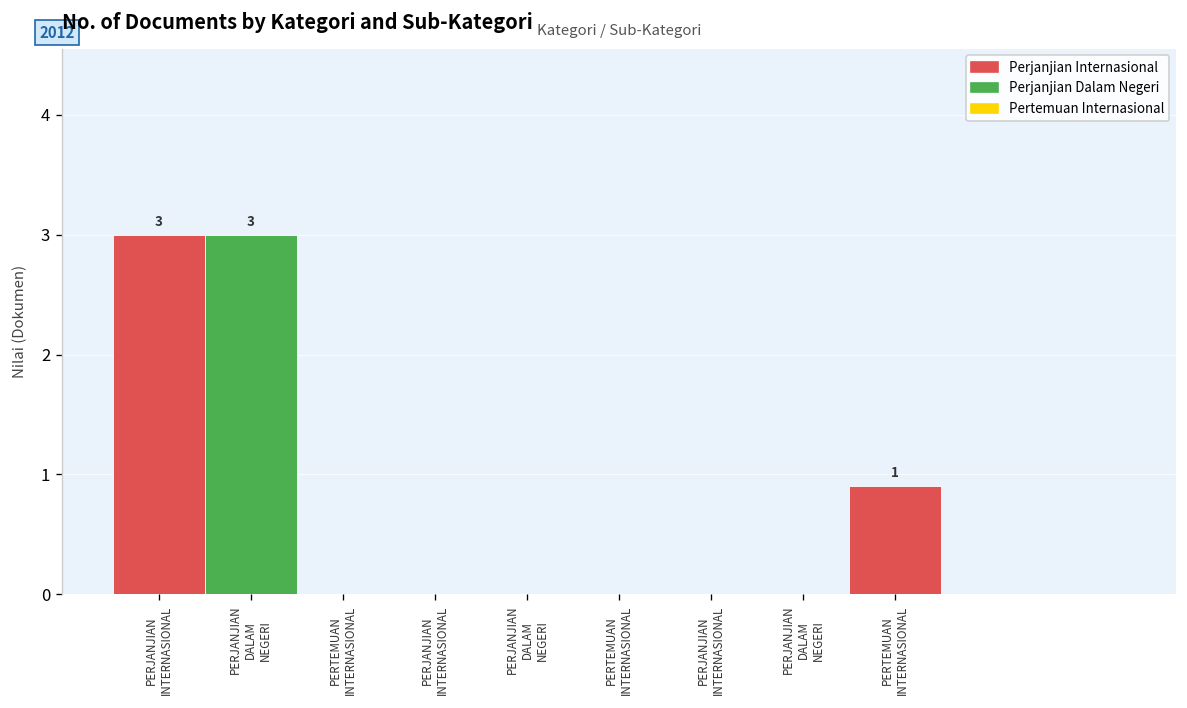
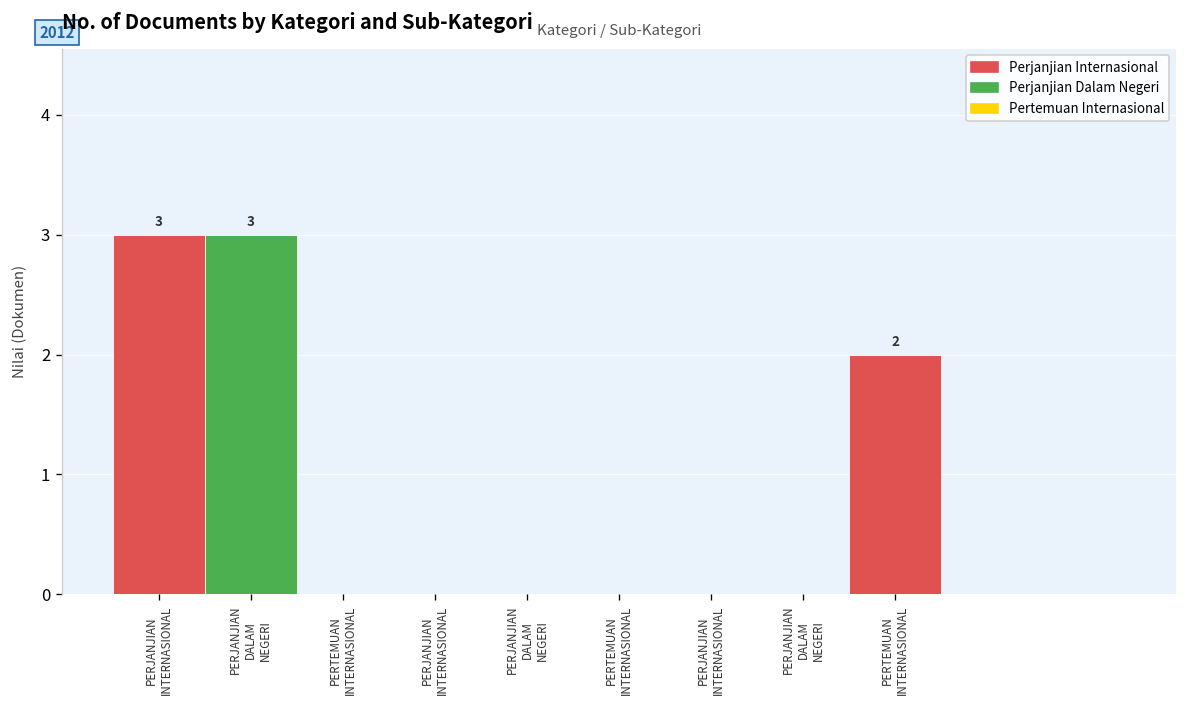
Perjanjian Internasional, PERTEMUAN INTERNASIONAL: 1 -> 2
